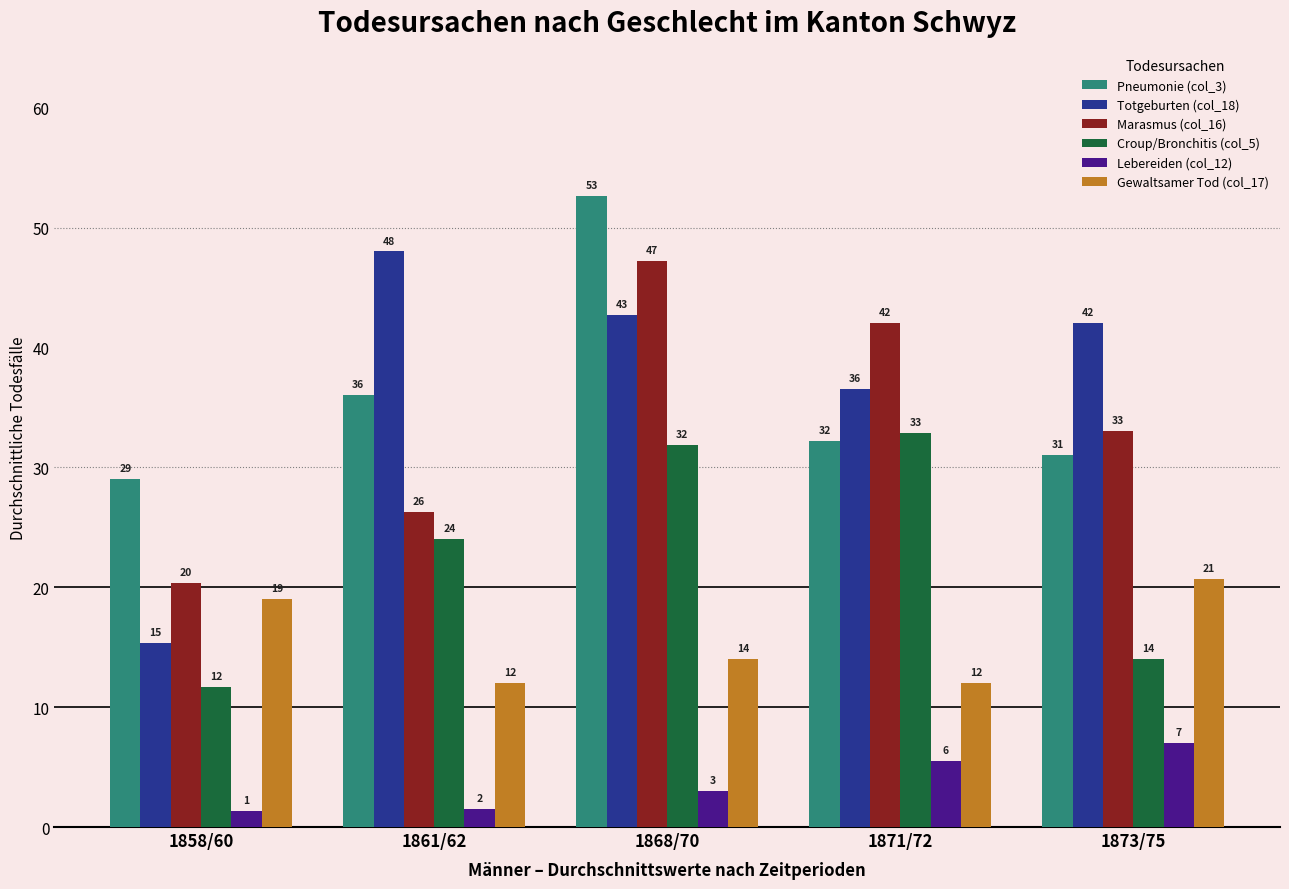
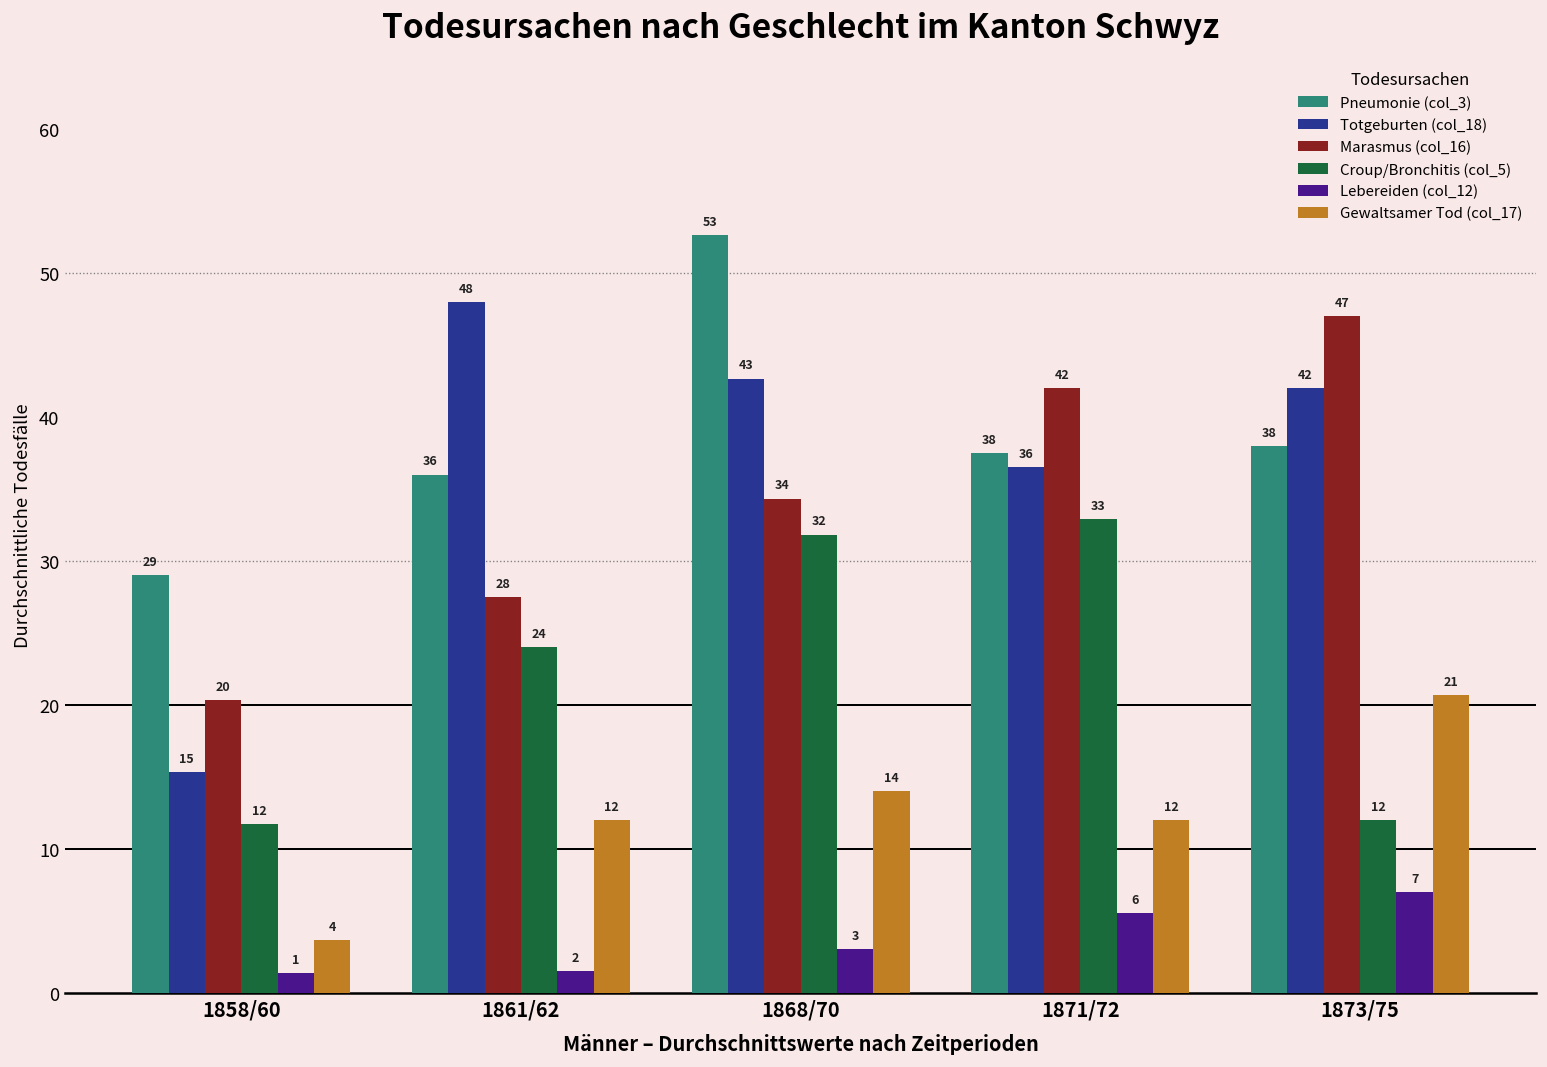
Gewaltsamer Tod (col_17), 1858/60: 19 -> 4
Marasmus (col_16), 1861/62: 26 -> 28
Marasmus (col_16), 1868/70: 47 -> 34
Pneumonie (col_3), 1871/72: 32 -> 38
Pneumonie (col_3), 1873/75: 31 -> 38
Marasmus (col_16), 1873/75: 33 -> 47
Croup/Bronchitis (col_5), 1873/75: 14 -> 12
